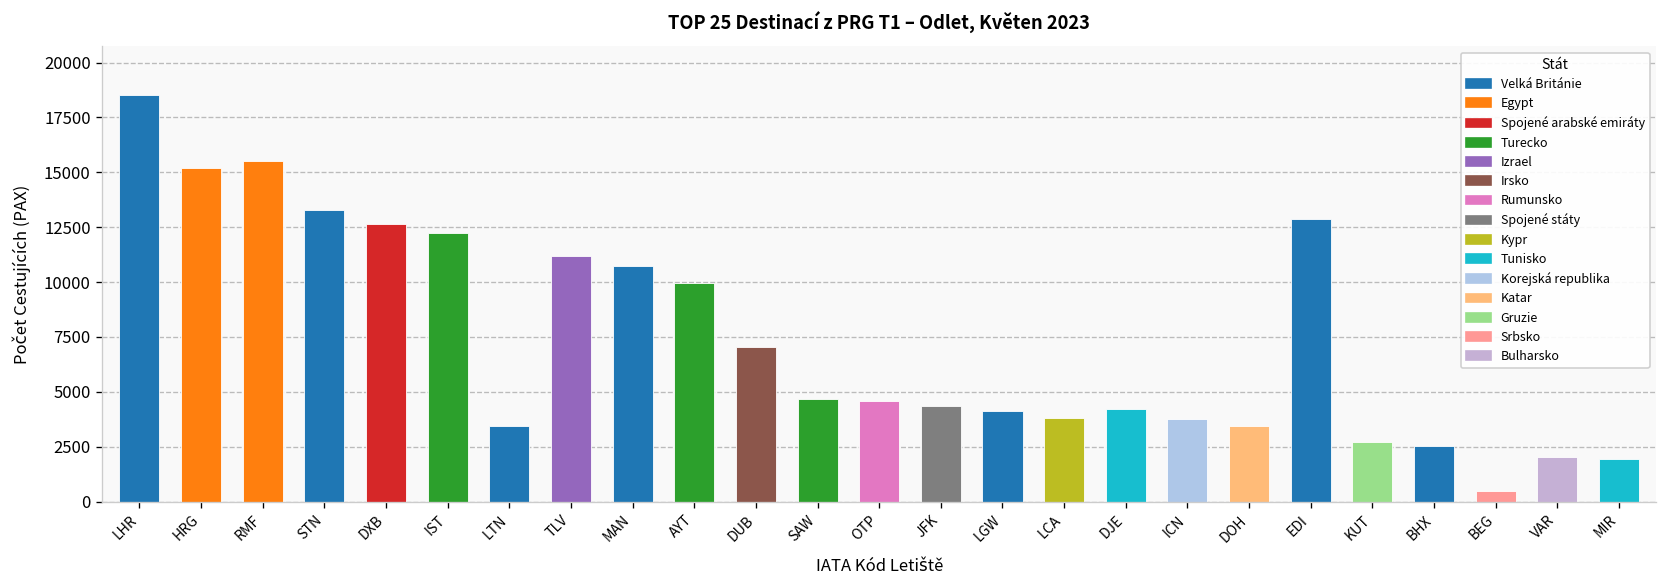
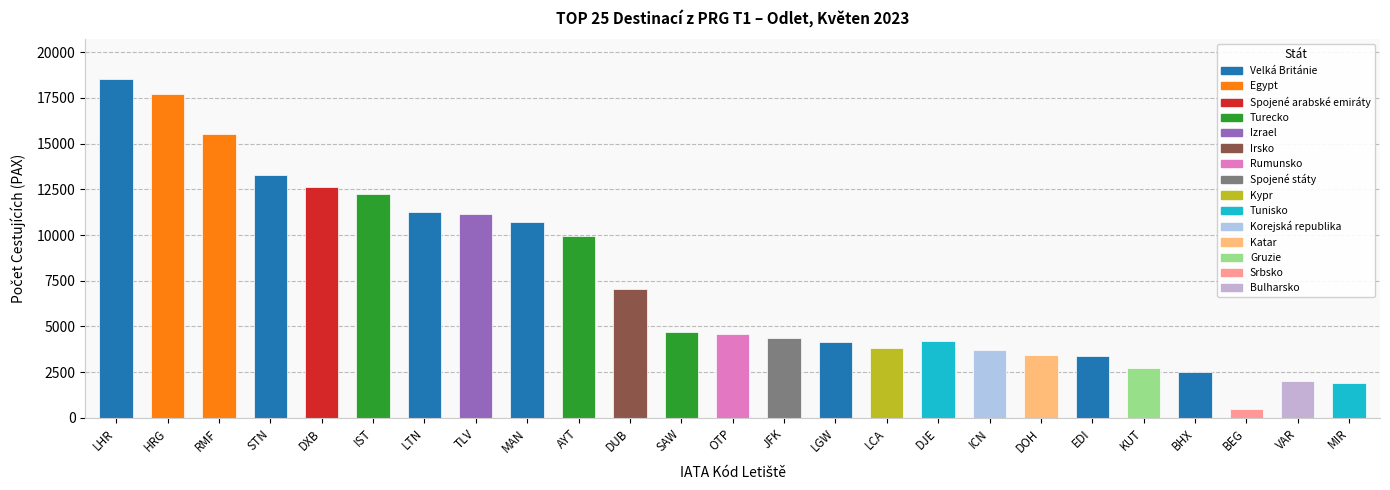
HRG: 15200 -> 17700
LTN: 3400 -> 11300
EDI: 12900 -> 3400
